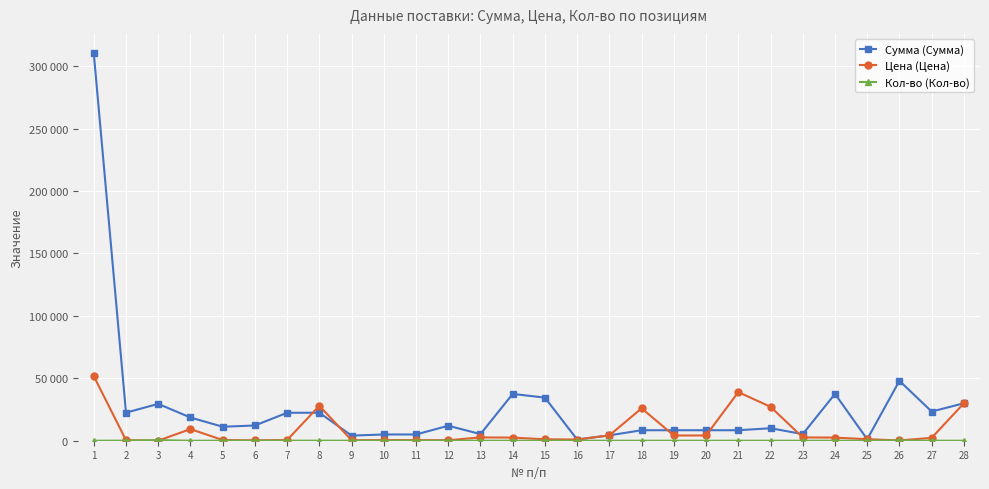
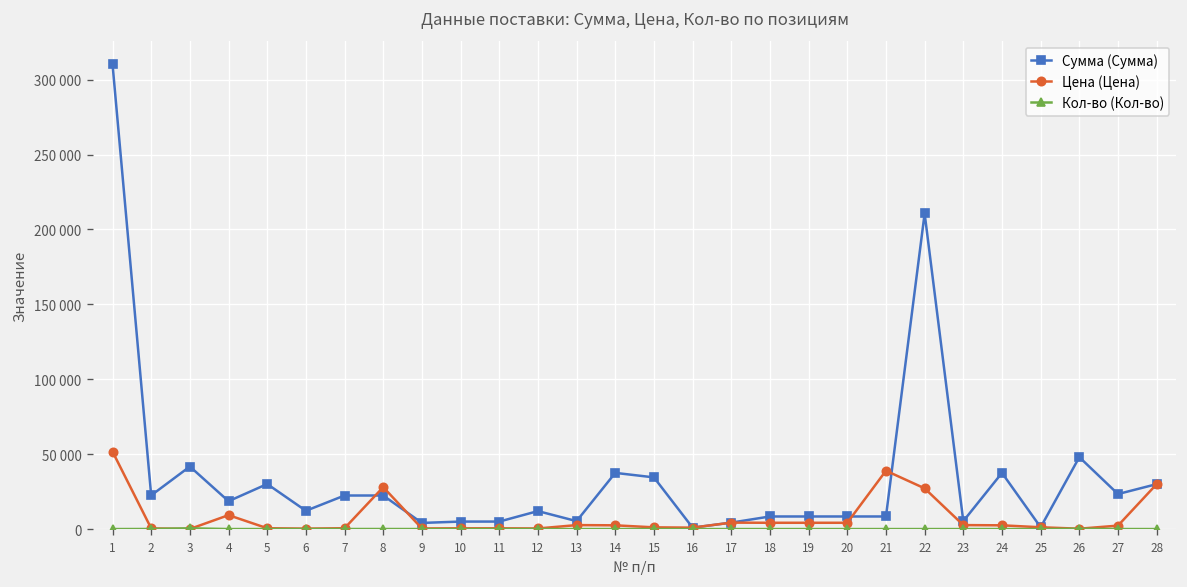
Сумма (Сумма), 3: 30000 -> 42000
Сумма (Сумма), 5: 11000 -> 30000
Цена (Цена), 18: 26000 -> 4000
Сумма (Сумма), 22: 10000 -> 211000
